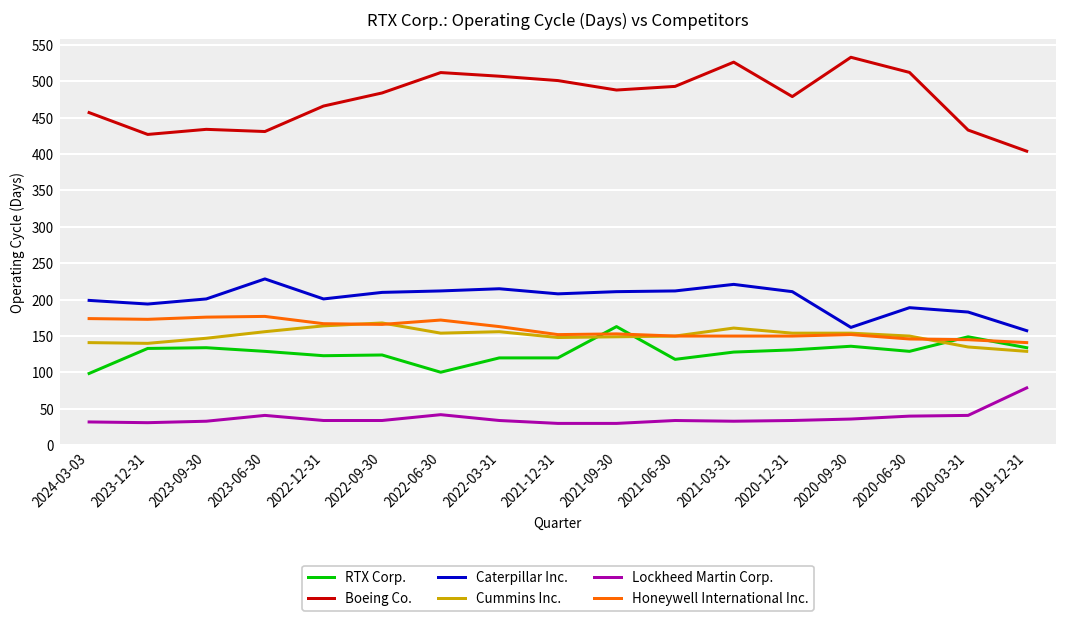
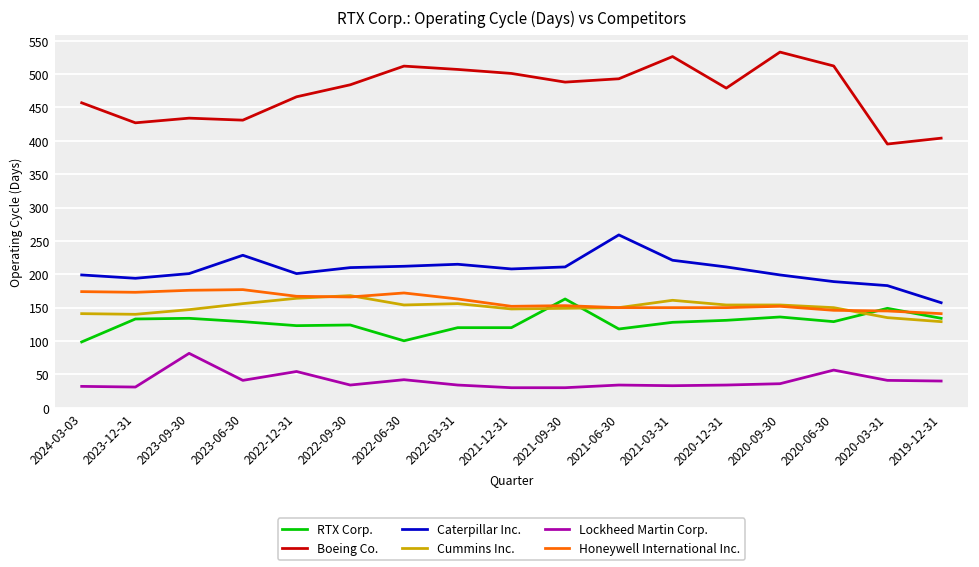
Lockheed Martin Corp., 2023-09-30: 30 -> 80
Lockheed Martin Corp., 2022-12-31: 30 -> 50
Caterpillar Inc., 2021-06-30: 210 -> 260
Caterpillar Inc., 2020-09-30: 160 -> 200
Lockheed Martin Corp., 2020-06-30: 40 -> 60
Boeing Co., 2020-03-31: 430 -> 400
Lockheed Martin Corp., 2019-12-31: 80 -> 40
